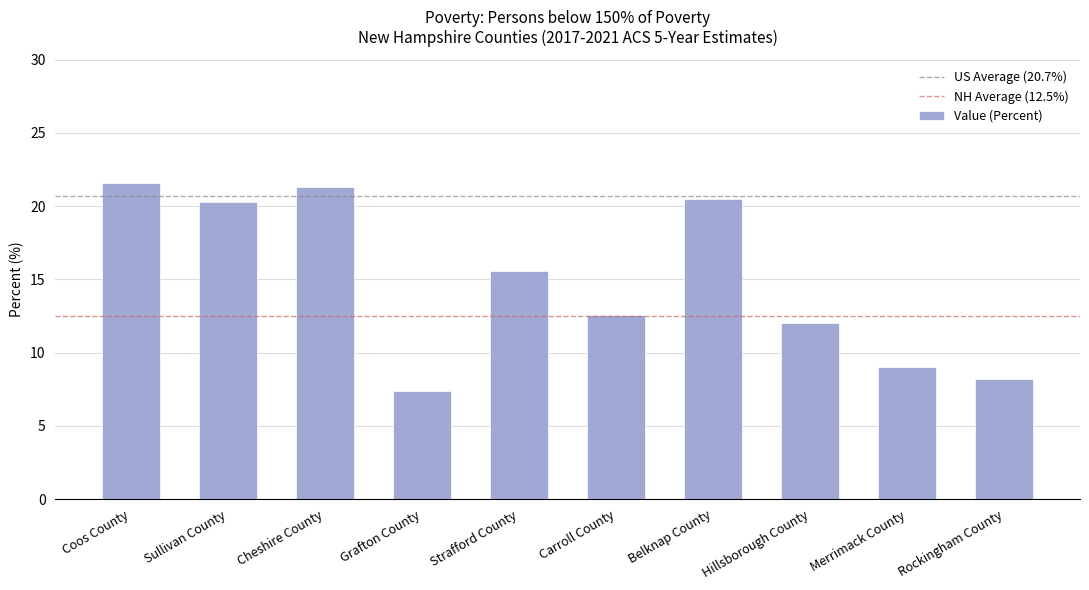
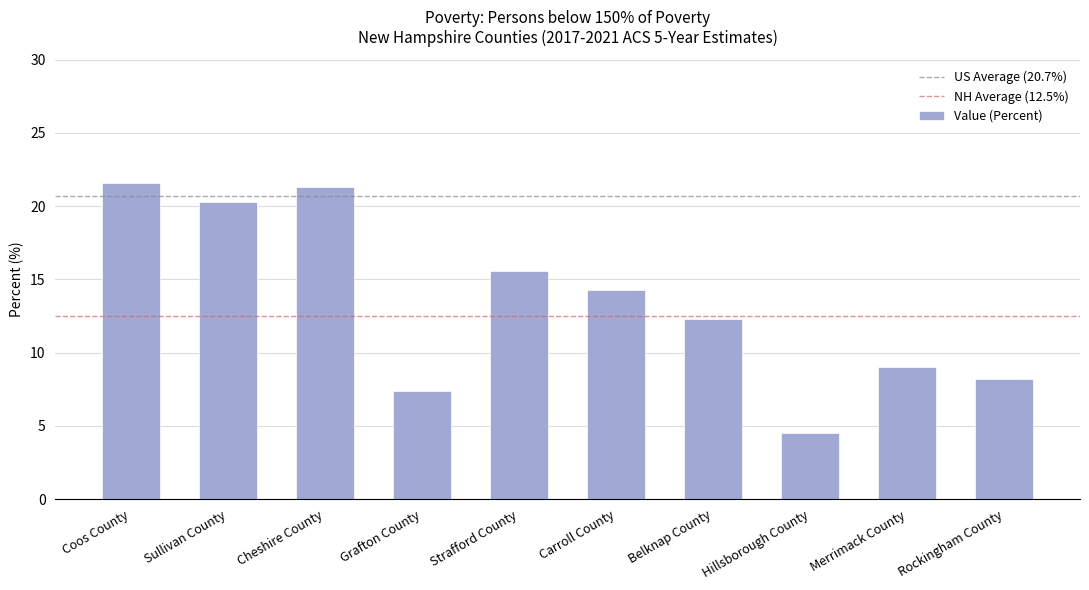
Carroll County: 12.6 -> 14.3
Belknap County: 20.5 -> 12.3
Hillsborough County: 12.0 -> 4.5
